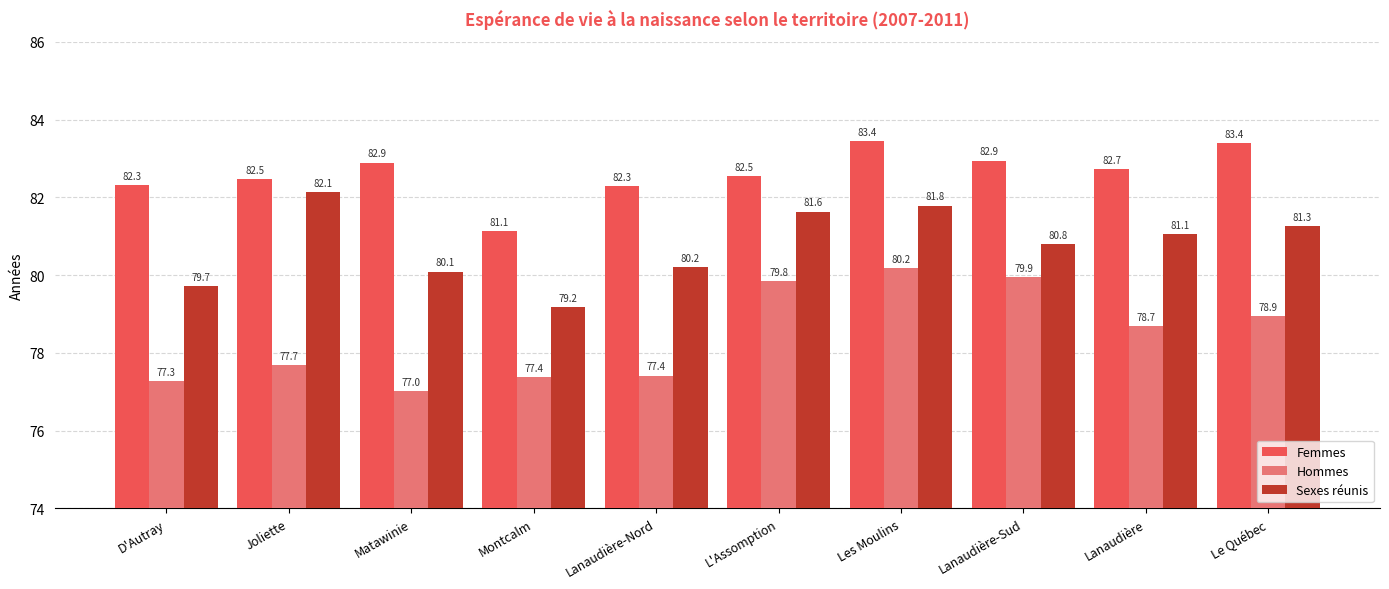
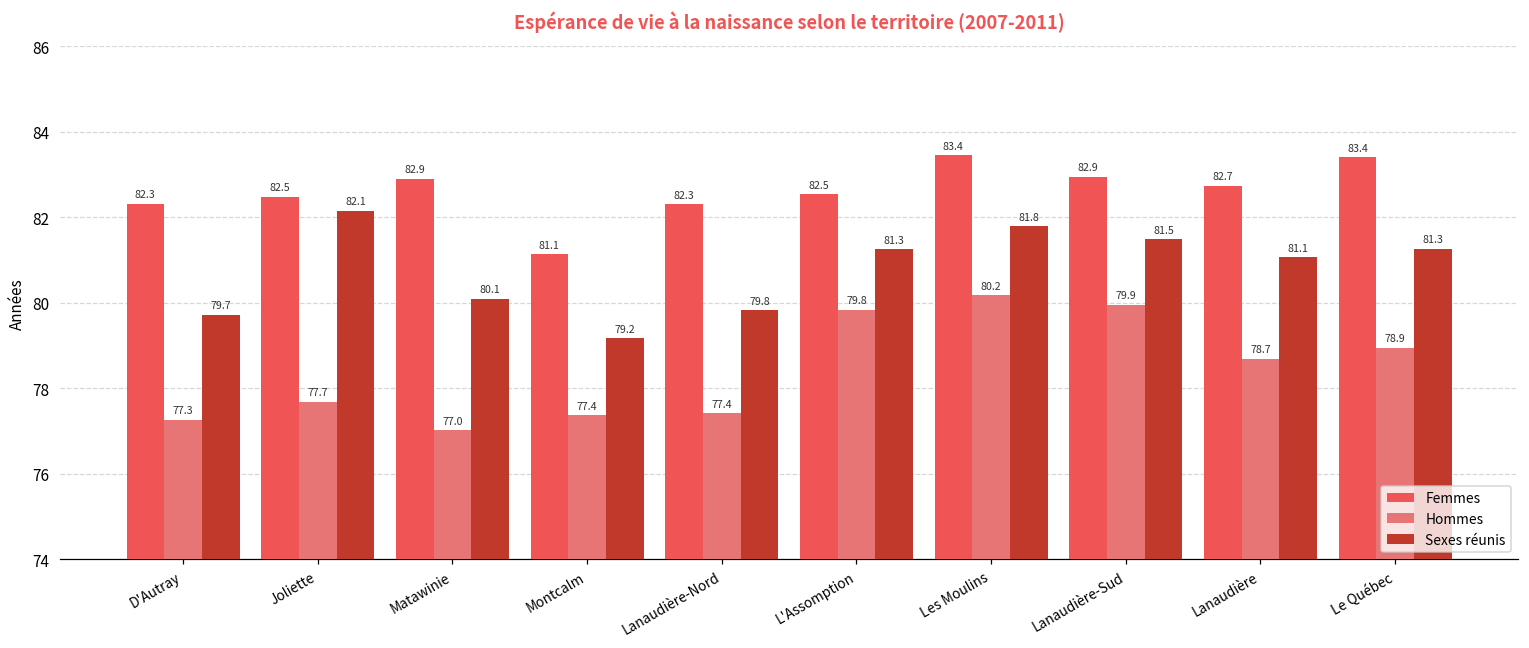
Sexes réunis, Lanaudière-Nord: 80.2 -> 79.8
Sexes réunis, L'Assomption: 81.6 -> 81.3
Sexes réunis, Lanaudière-Sud: 80.8 -> 81.5
